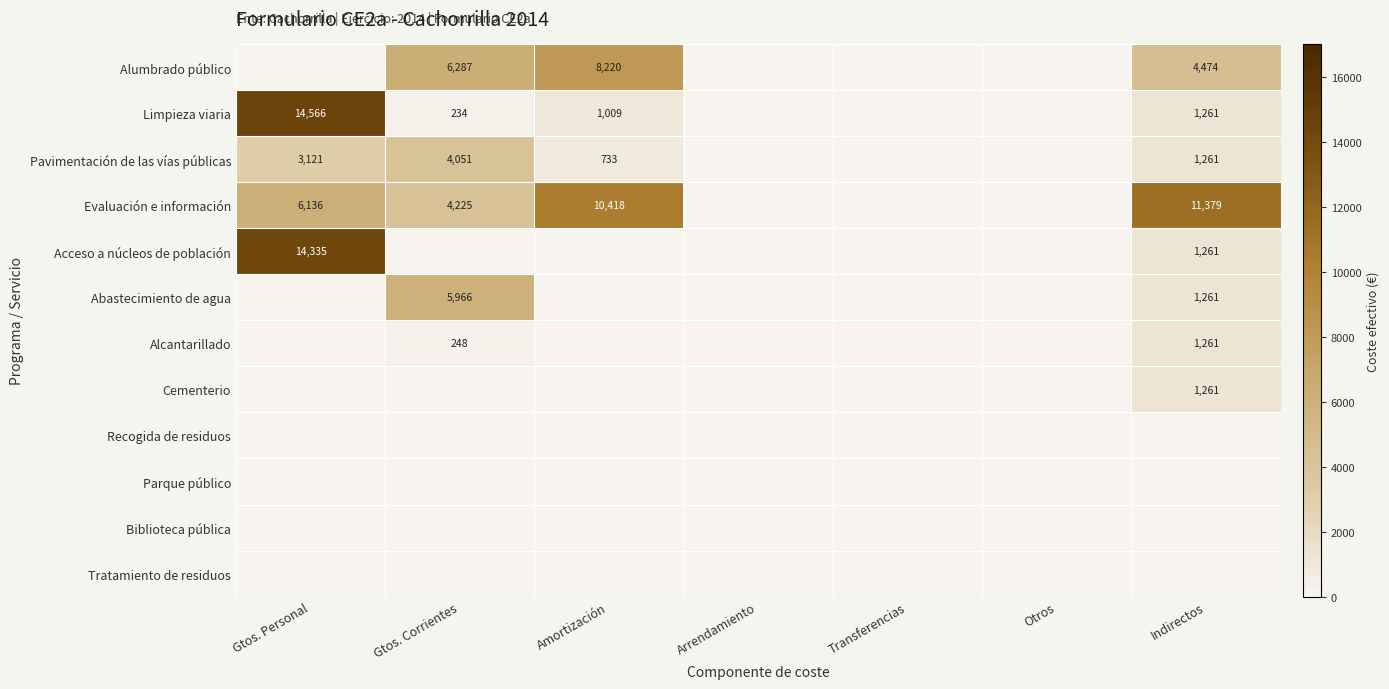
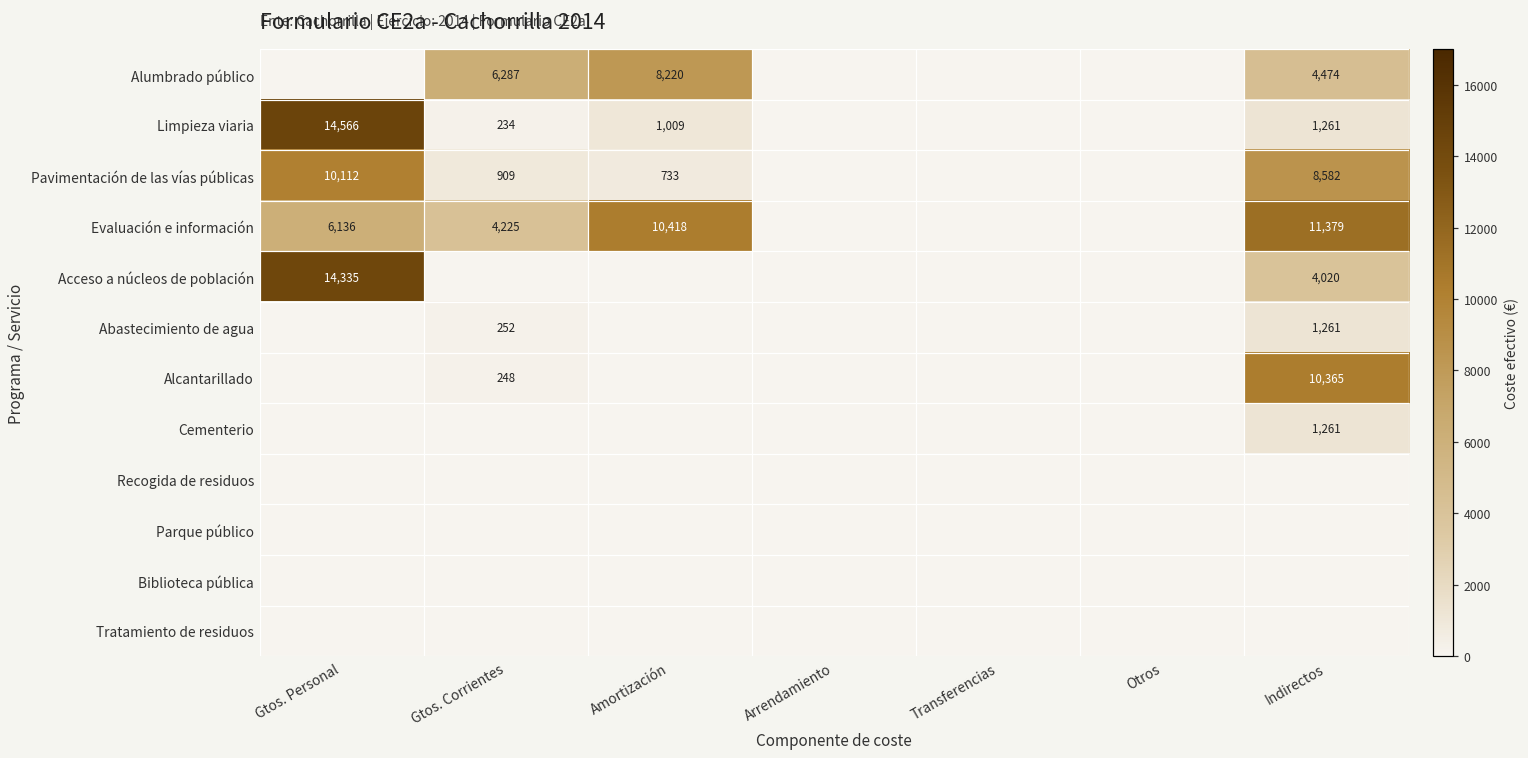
Pavimentación de las vías públicas, Gtos. Personal: 3,121 -> 10,112
Pavimentación de las vías públicas, Gtos. Corrientes: 4,051 -> 909
Pavimentación de las vías públicas, Indirectos: 1,261 -> 8,582
Acceso a núcleos de población, Indirectos: 1,261 -> 4,020
Abastecimiento de agua, Gtos. Corrientes: 5,966 -> 252
Alcantarillado, Indirectos: 1,261 -> 10,365
